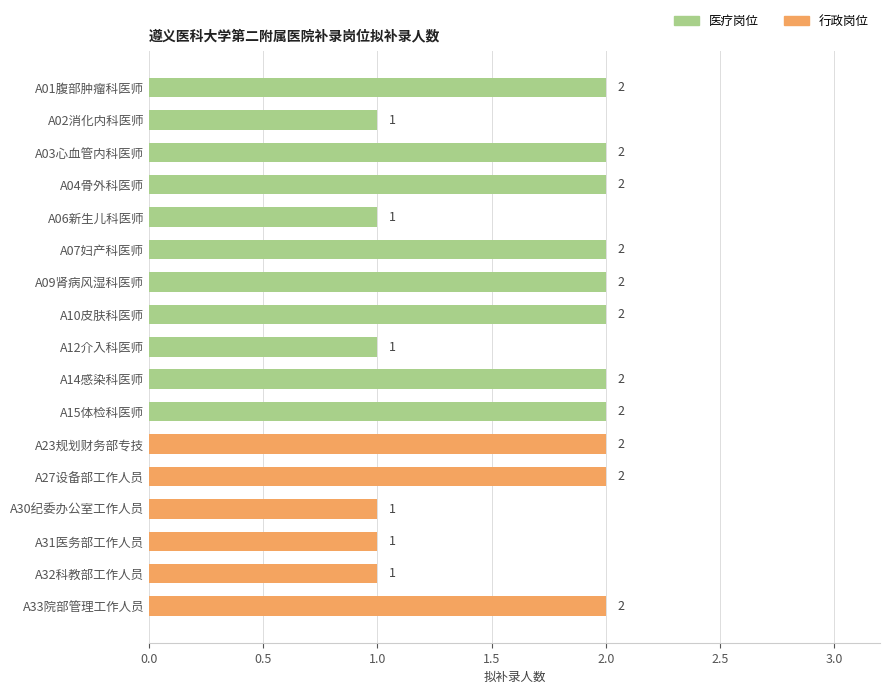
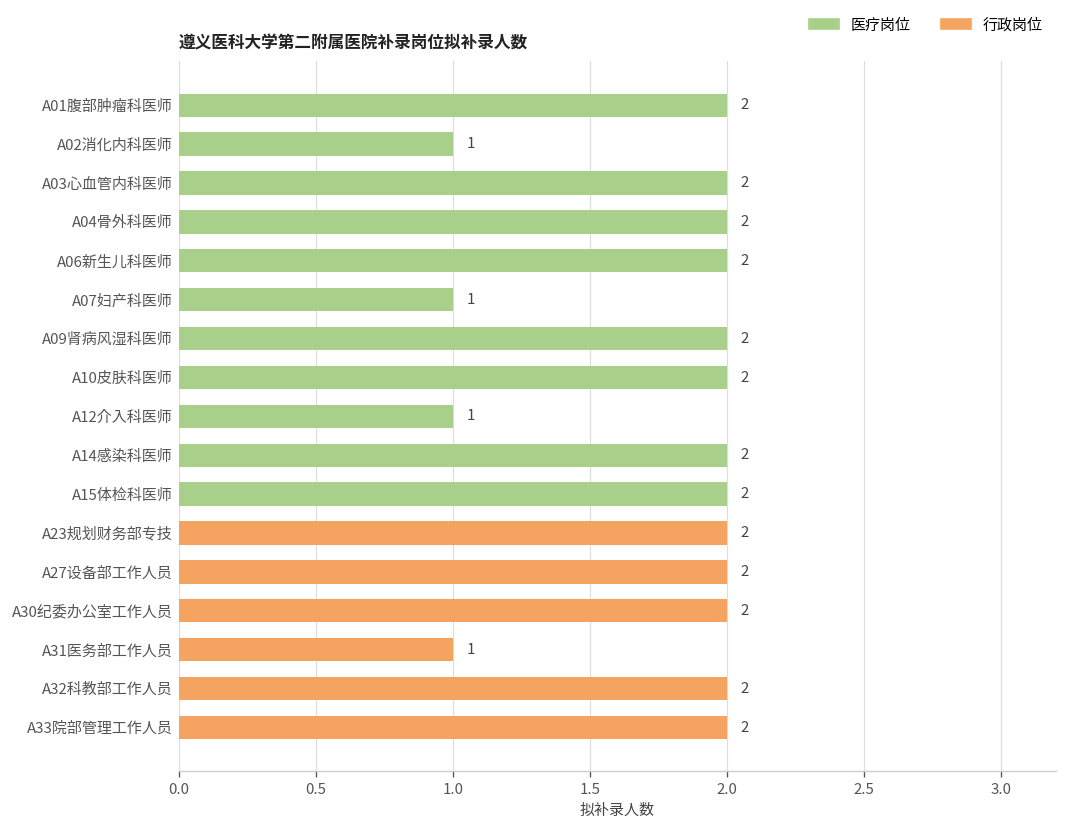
A06新生儿科医师: 1 -> 2
A07妇产科医师: 2 -> 1
A30纪委办公室工作人员: 1 -> 2
A32科教部工作人员: 1 -> 2
